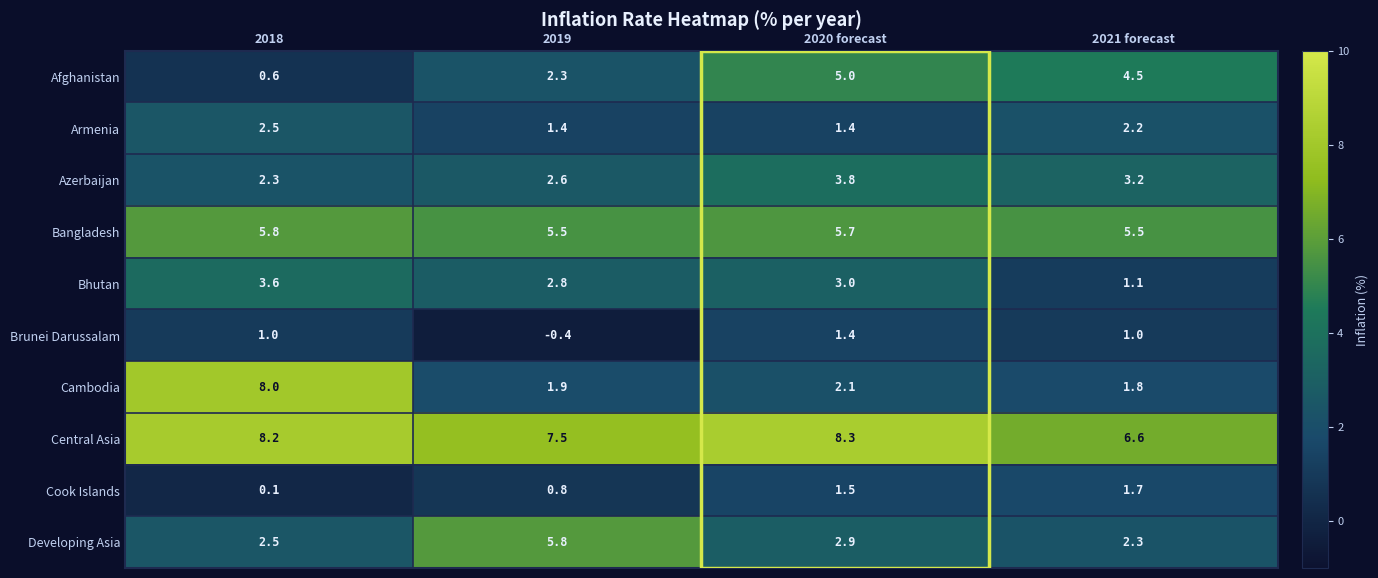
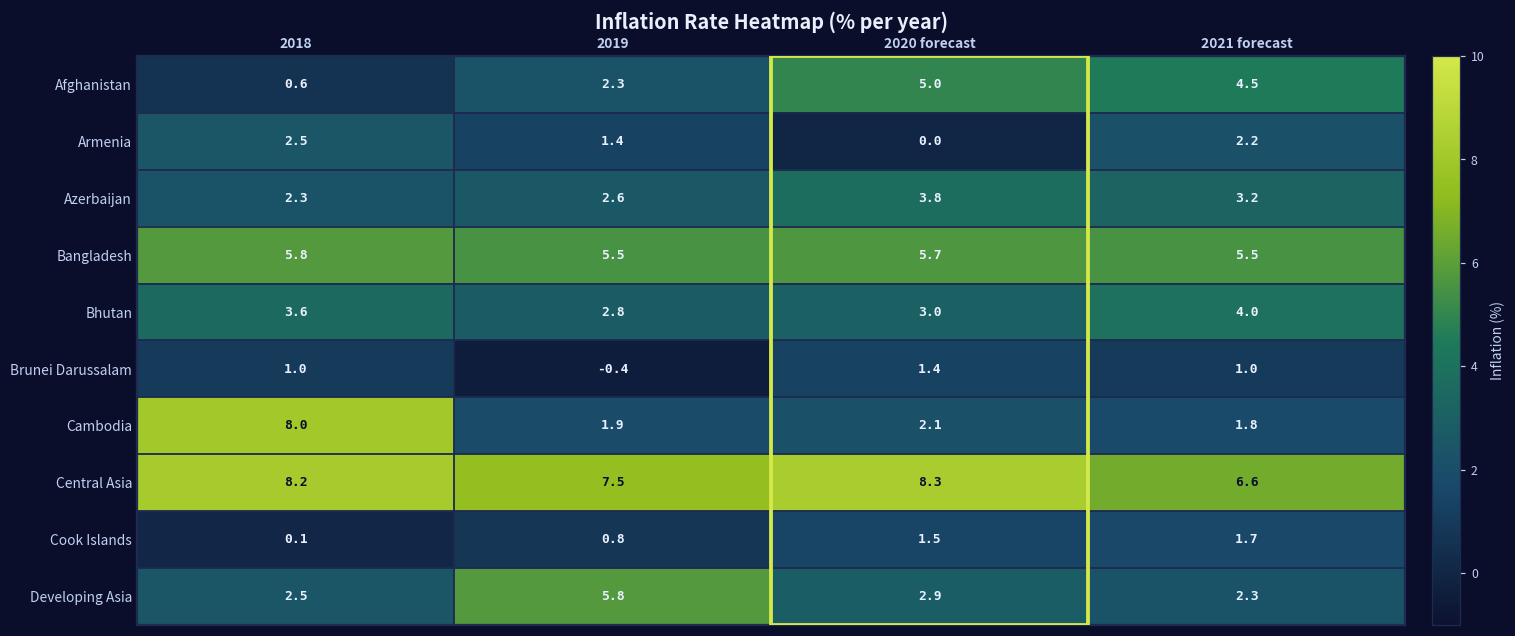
Armenia, 2020 forecast: 1.4 -> 0.0
Bhutan, 2021 forecast: 1.1 -> 4.0
